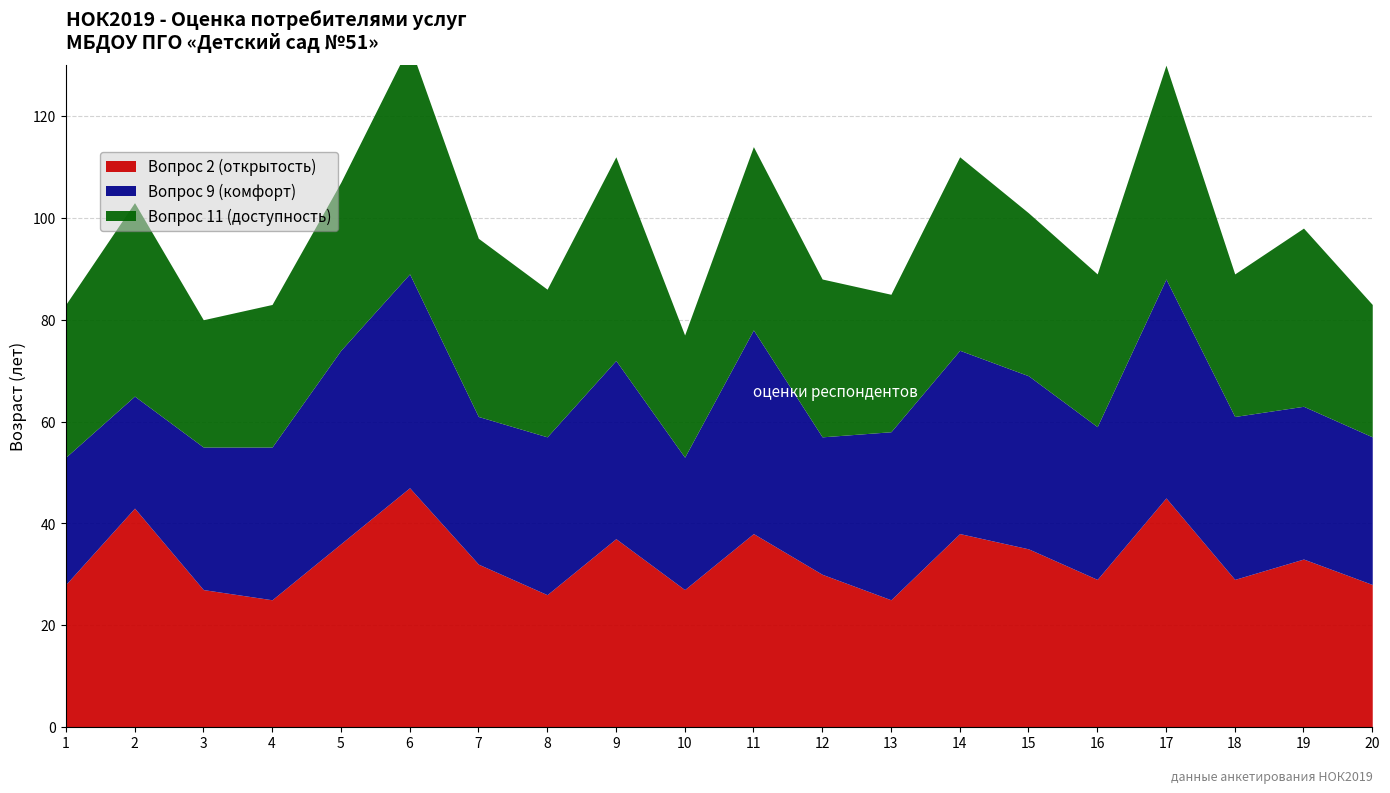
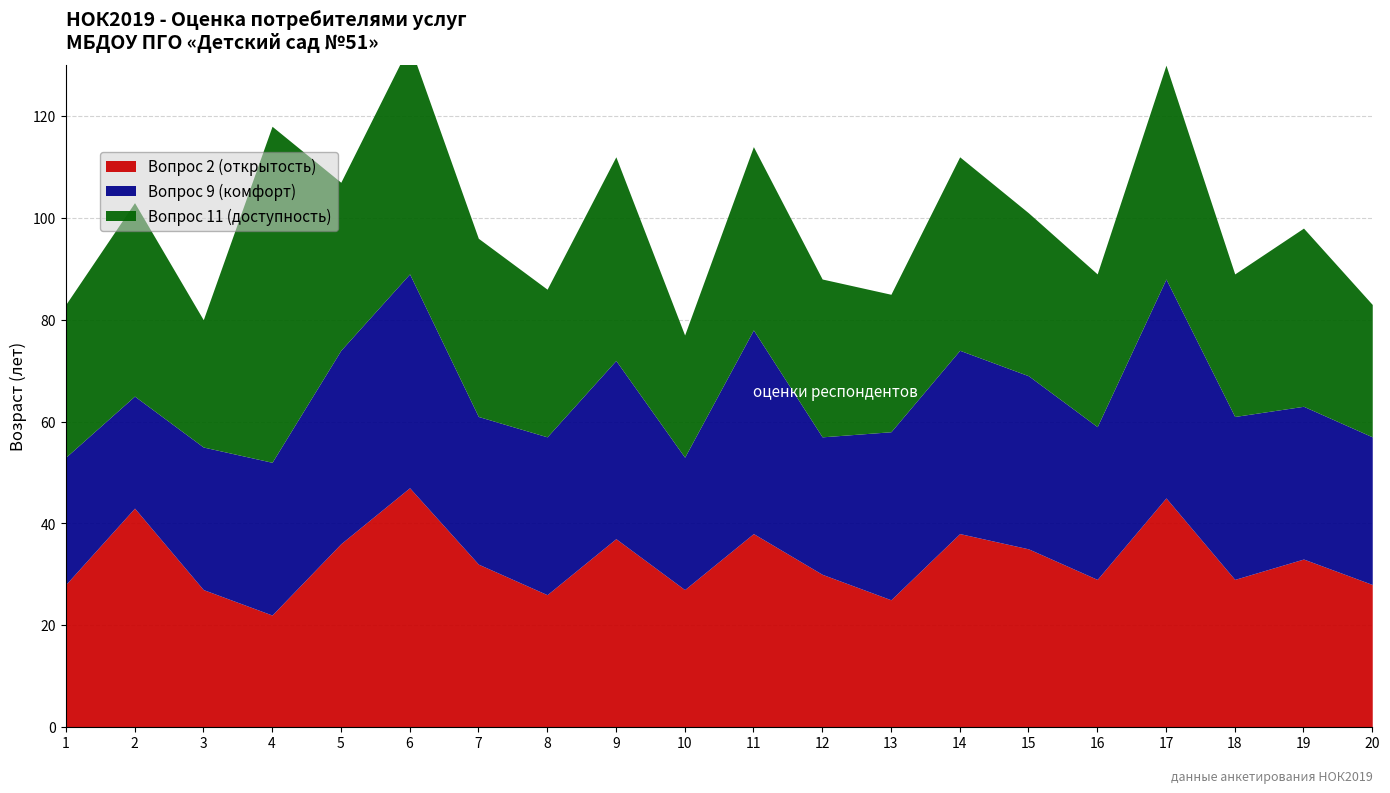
Вопрос 2 (открытость), 4: 25 -> 22
Вопрос 11 (доступность), 4: 28 -> 66
